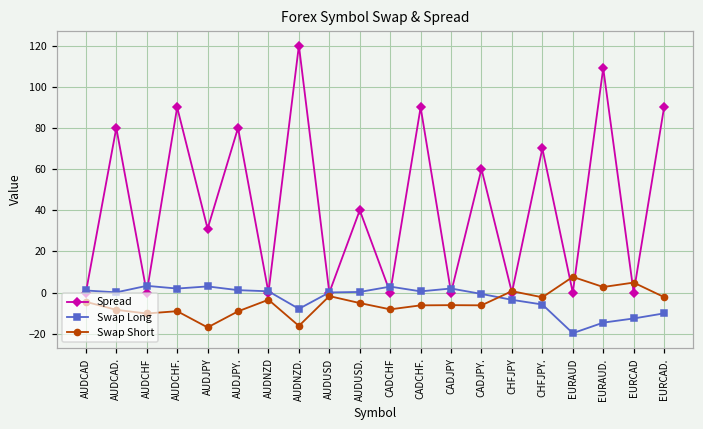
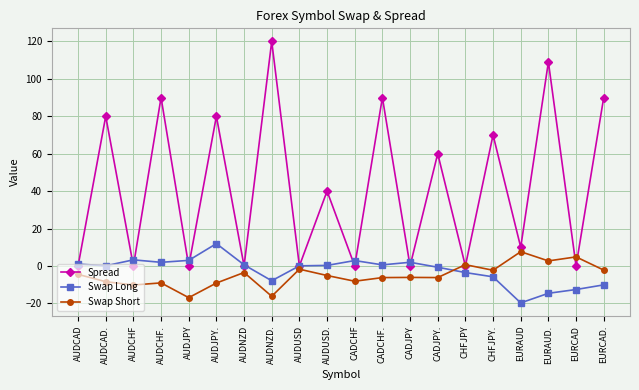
Spread, AUDJPY: 31 -> 0
Swap Long, AUDJPY.: 1 -> 12
Spread, EURAUD: 0 -> 10
